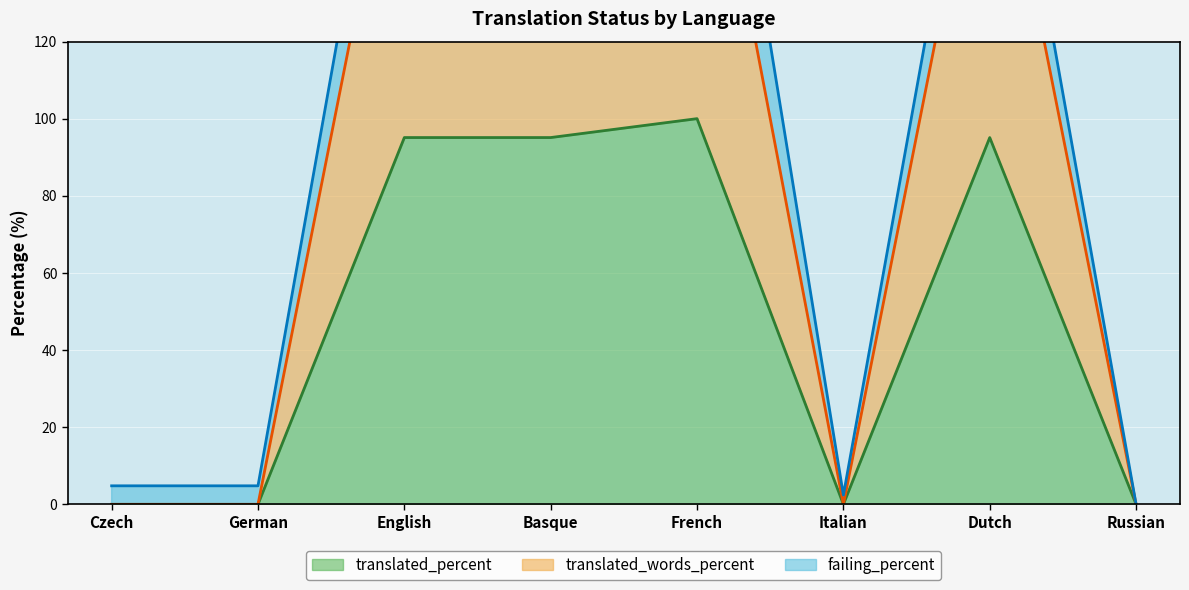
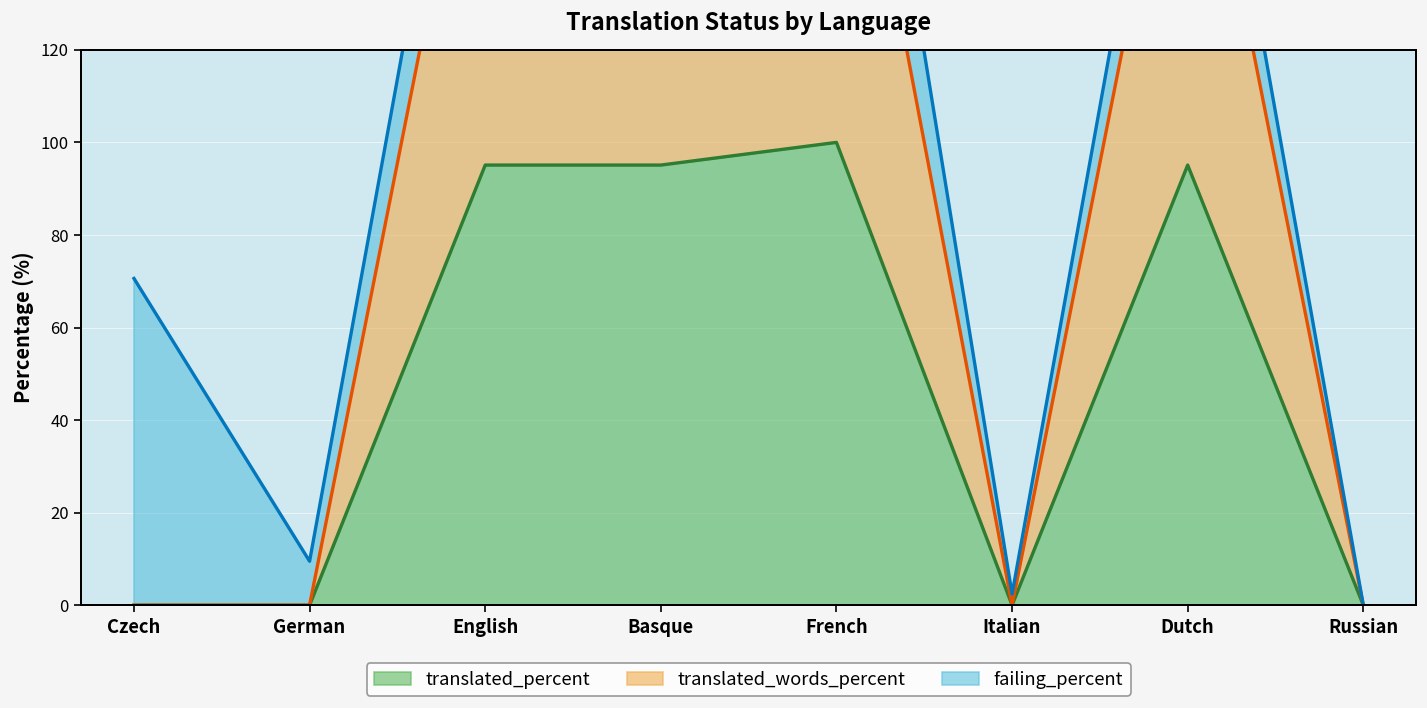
failing_percent, Czech: 5 -> 71
failing_percent, German: 5 -> 10
